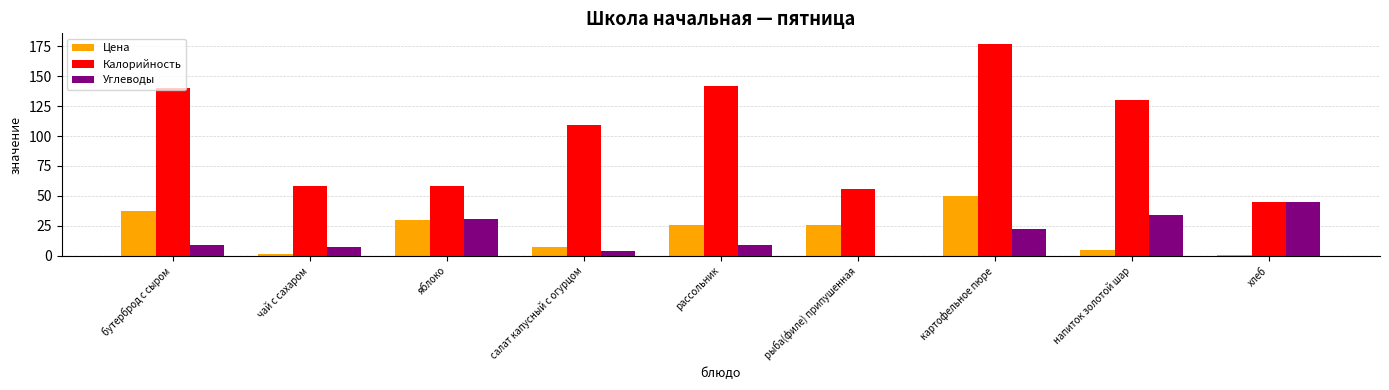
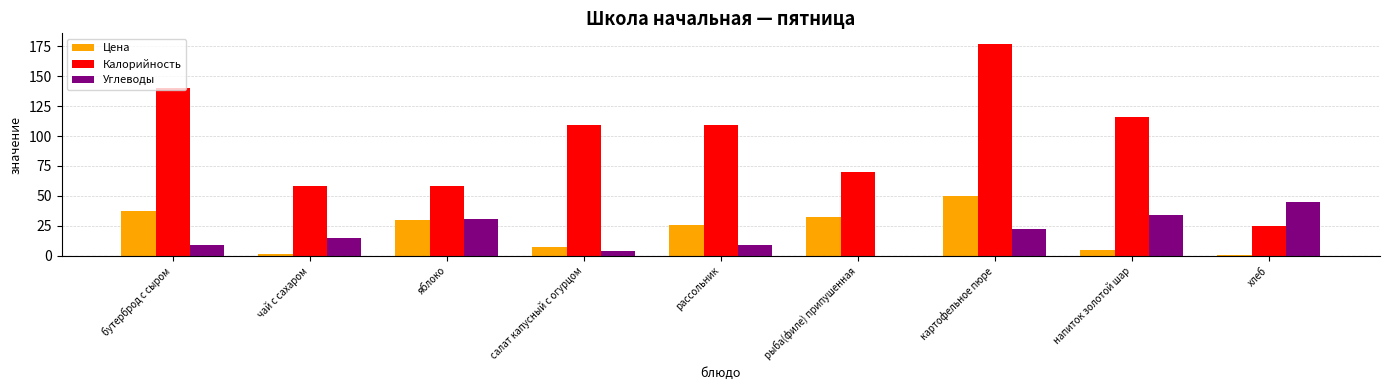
Углеводы, чай с сахаром: 7 -> 15
Калорийность, рассольник: 142 -> 109
Цена, рыба(филе) припушенная: 26 -> 33
Калорийность, рыба(филе) припушенная: 55 -> 70
Калорийность, напиток золотой шар: 130 -> 116
Калорийность, хлеб: 45 -> 25
